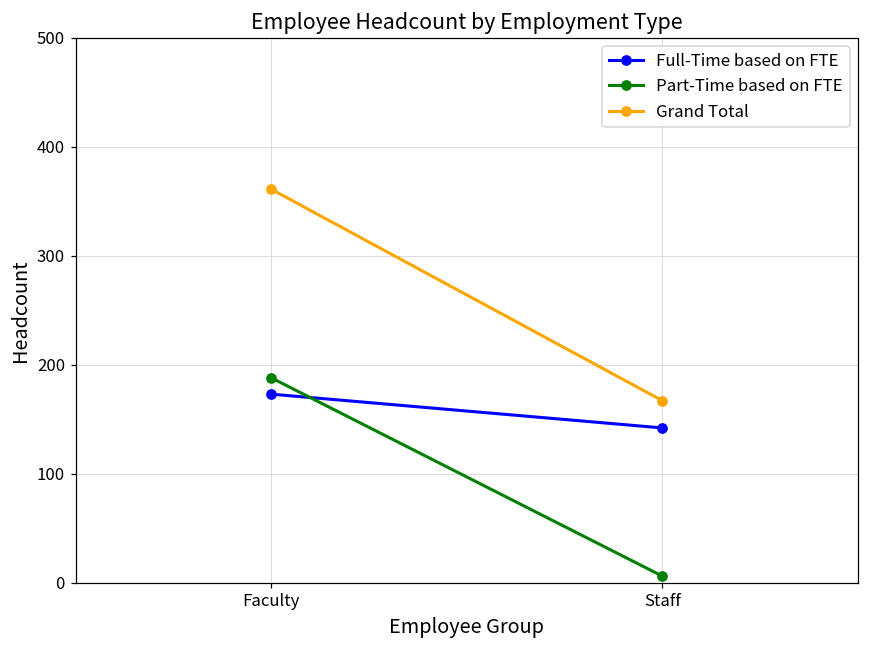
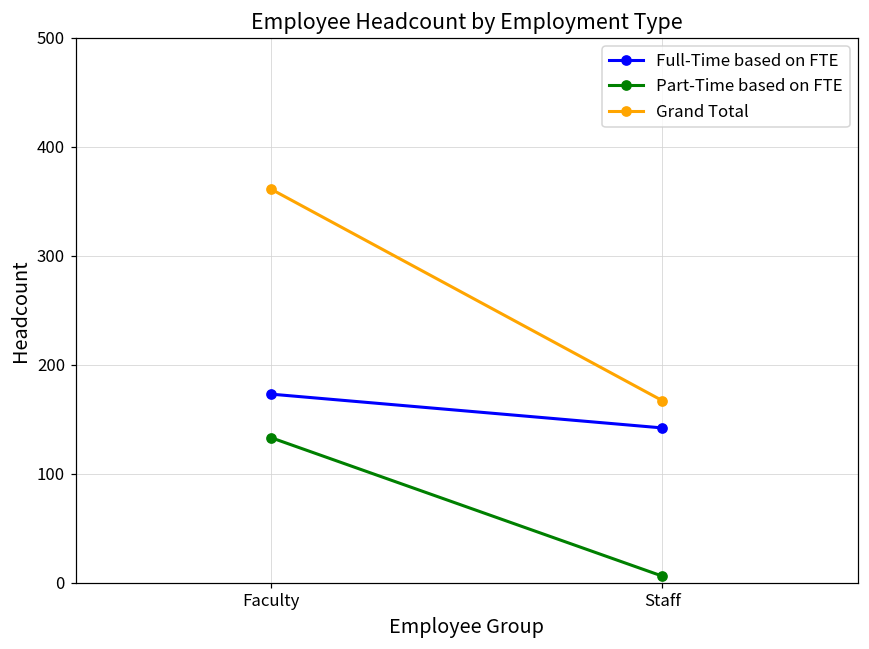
Part-Time based on FTE, Faculty: 190 -> 130
